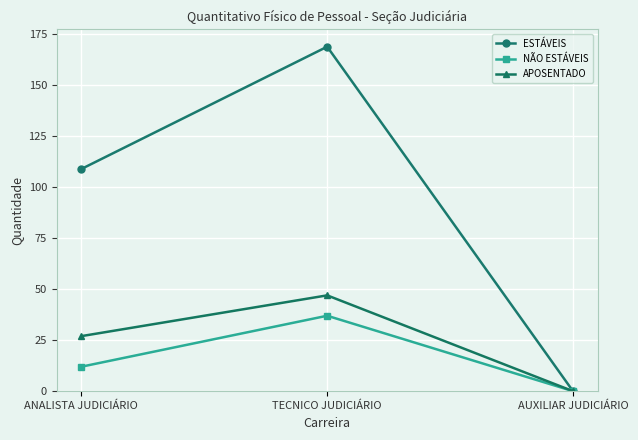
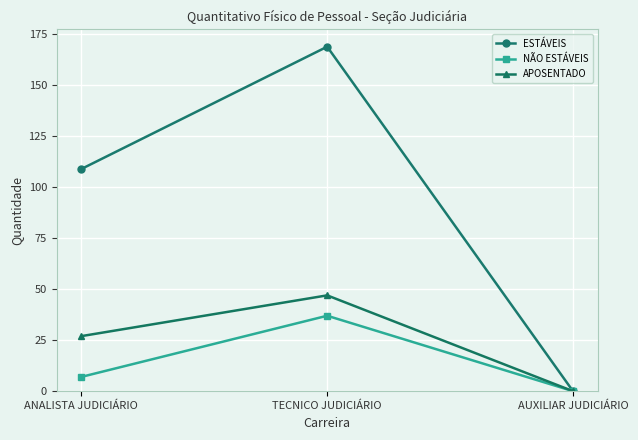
NÃO ESTÁVEIS, ANALISTA JUDICIÁRIO: 12 -> 7
